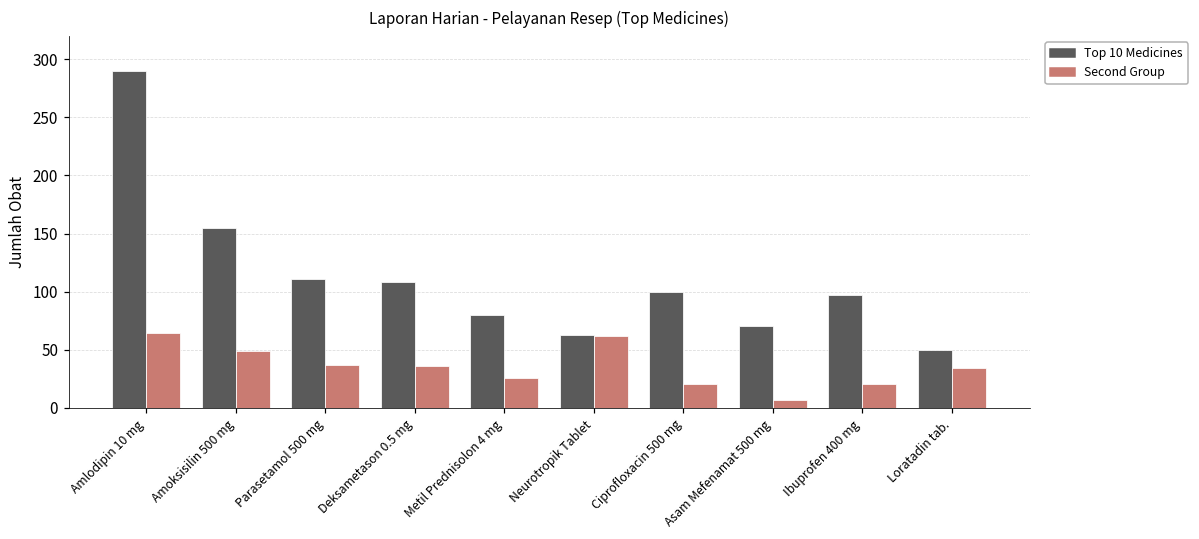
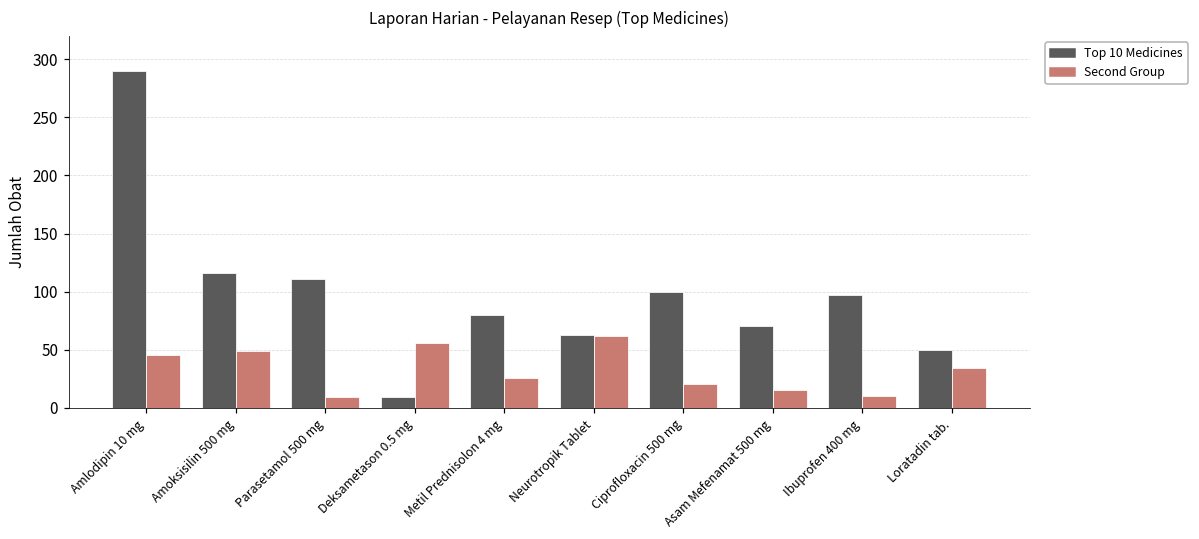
Second Group, Amlodipin 10 mg: 64 -> 45
Top 10 Medicines, Amoksisilin 500 mg: 155 -> 116
Second Group, Parasetamol 500 mg: 37 -> 9
Top 10 Medicines, Deksametason 0.5 mg: 108 -> 9
Second Group, Deksametason 0.5 mg: 36 -> 56
Second Group, Asam Mefenamat 500 mg: 7 -> 15
Second Group, Ibuprofen 400 mg: 20 -> 10
